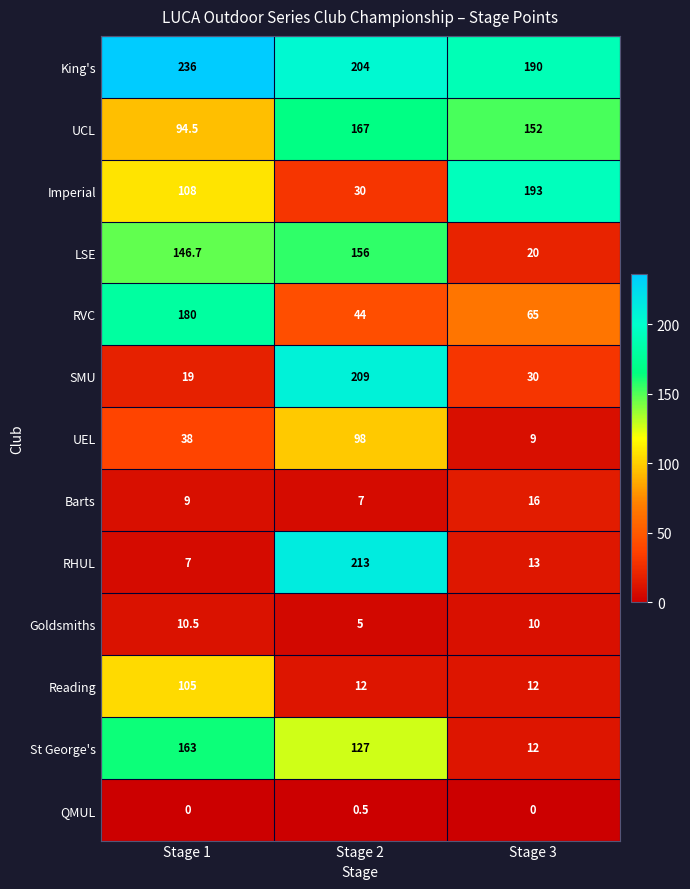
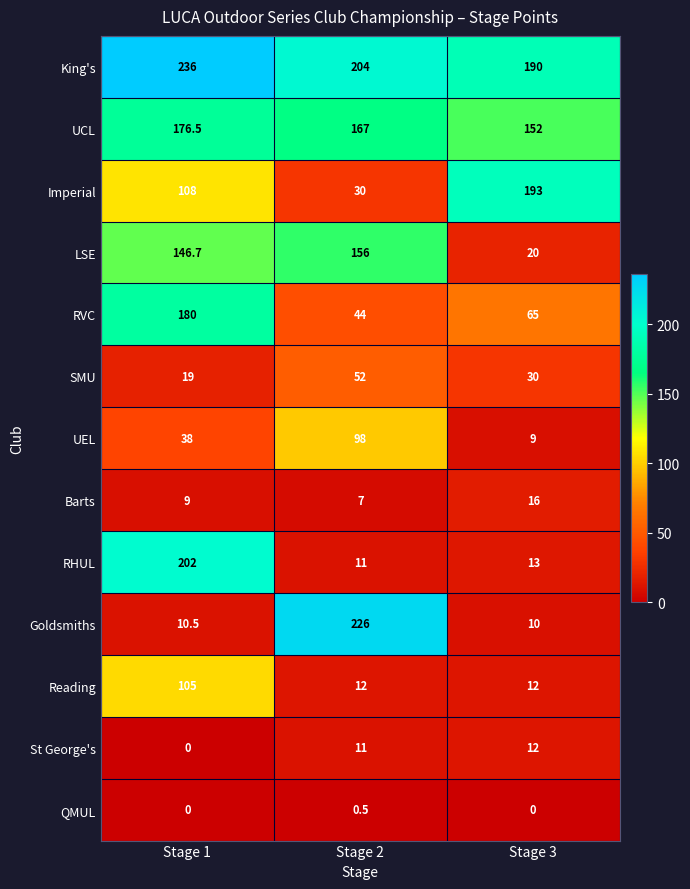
UCL, Stage 1: 94.5 -> 176.5
SMU, Stage 2: 209 -> 52
RHUL, Stage 1: 7 -> 202
RHUL, Stage 2: 213 -> 11
Goldsmiths, Stage 2: 5 -> 226
St George's, Stage 1: 163 -> 0
St George's, Stage 2: 127 -> 11
